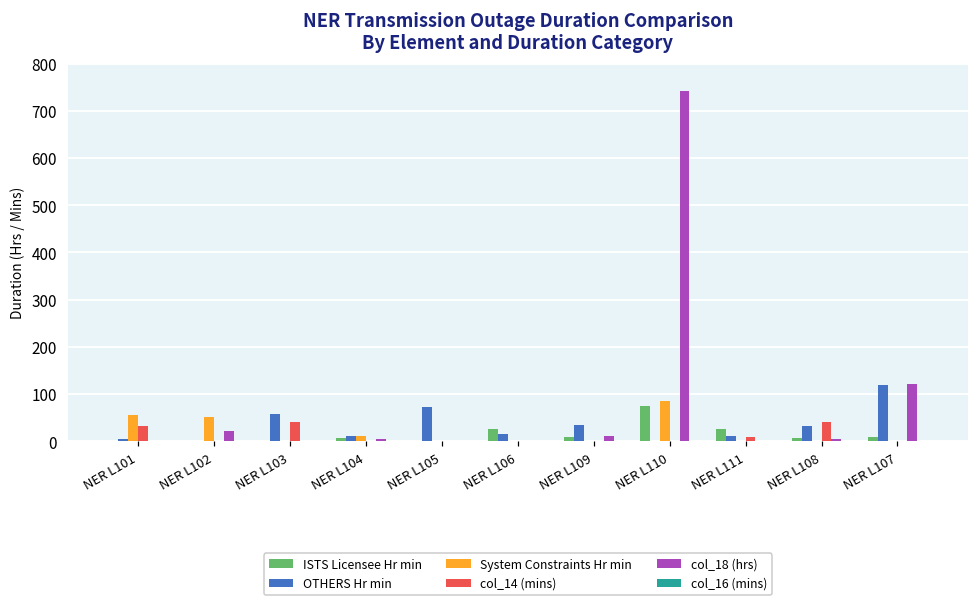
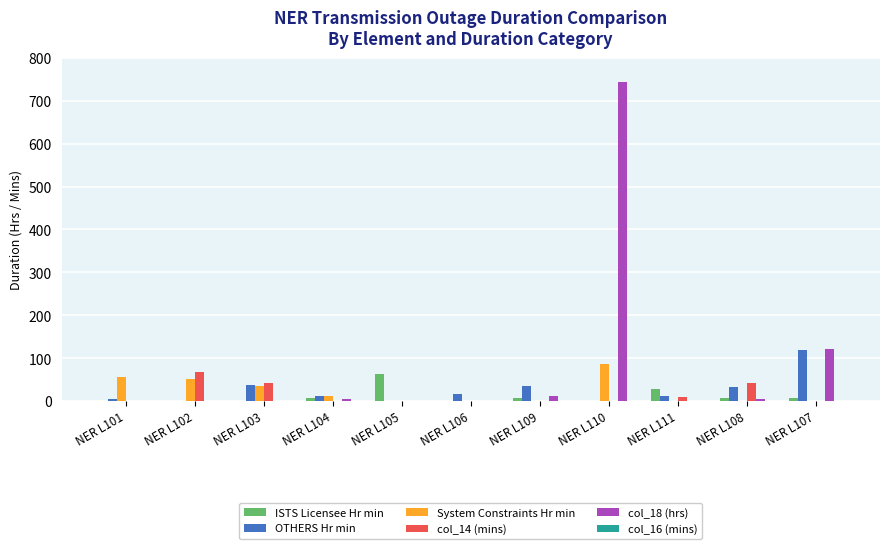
col_14 (mins), NER L101: 30 -> 0
col_14 (mins), NER L102: 0 -> 70
col_18 (hrs), NER L102: 20 -> 0
OTHERS Hr min, NER L103: 60 -> 40
System Constraints Hr min, NER L103: 0 -> 30
ISTS Licensee Hr min, NER L105: 0 -> 60
OTHERS Hr min, NER L105: 70 -> 0
ISTS Licensee Hr min, NER L106: 30 -> 0
ISTS Licensee Hr min, NER L110: 70 -> 0
